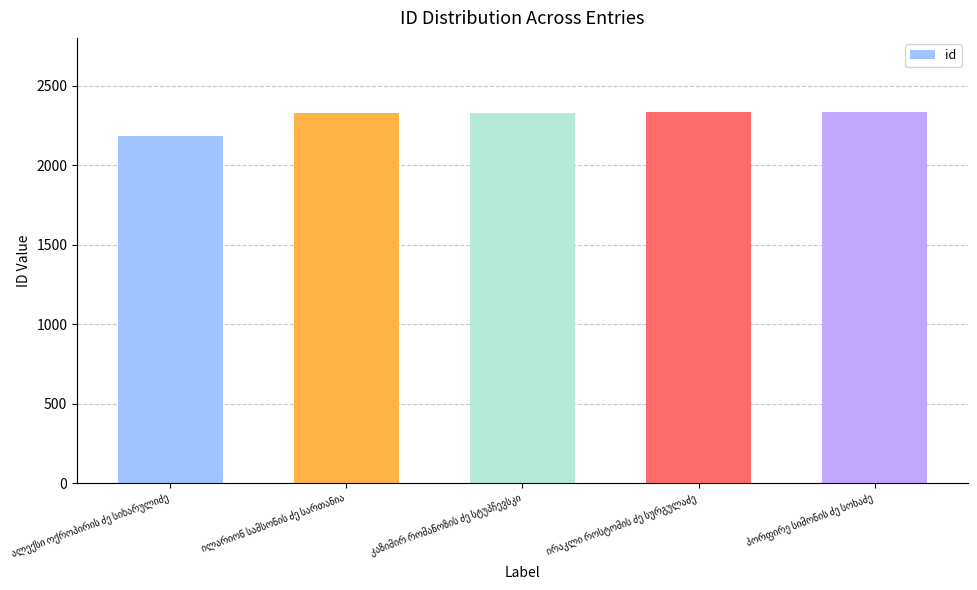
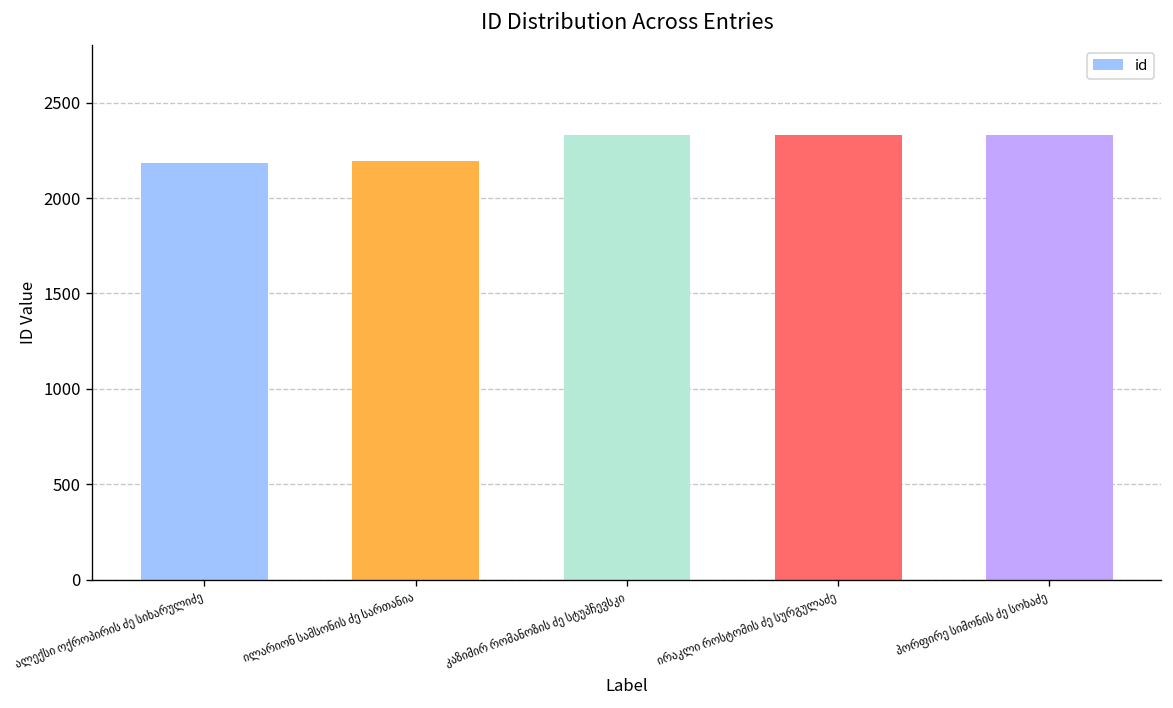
ილარიონ სამსონის ძე სართანია: 2330 -> 2190
